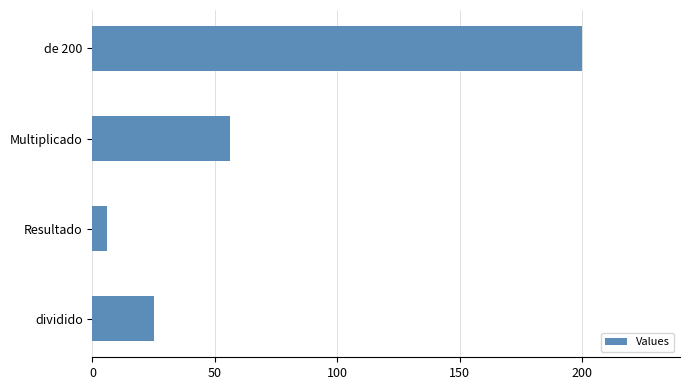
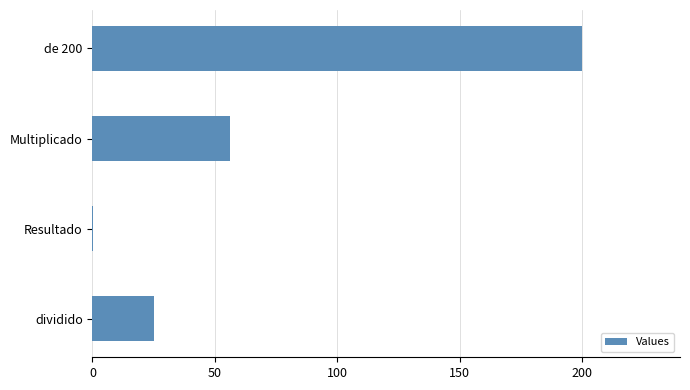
Resultado: 6 -> 0
